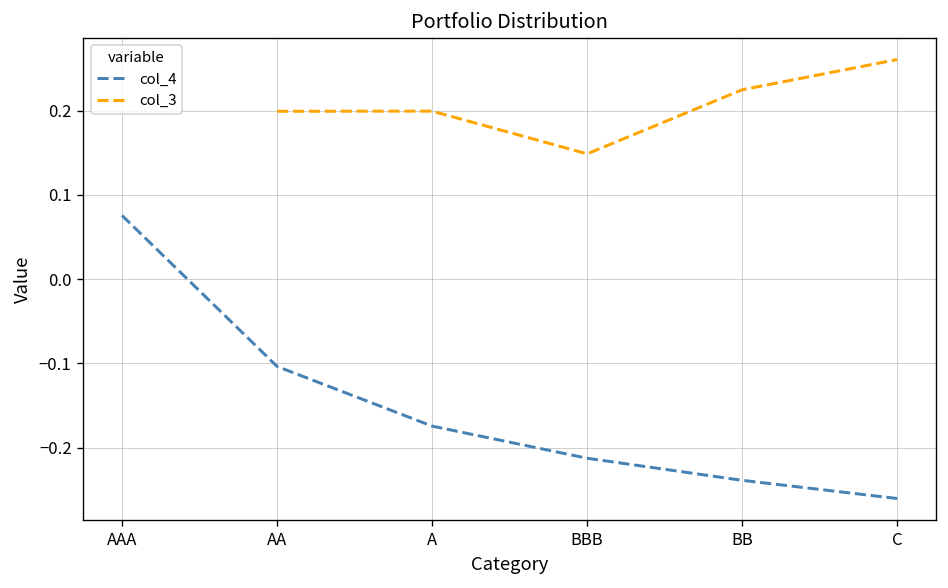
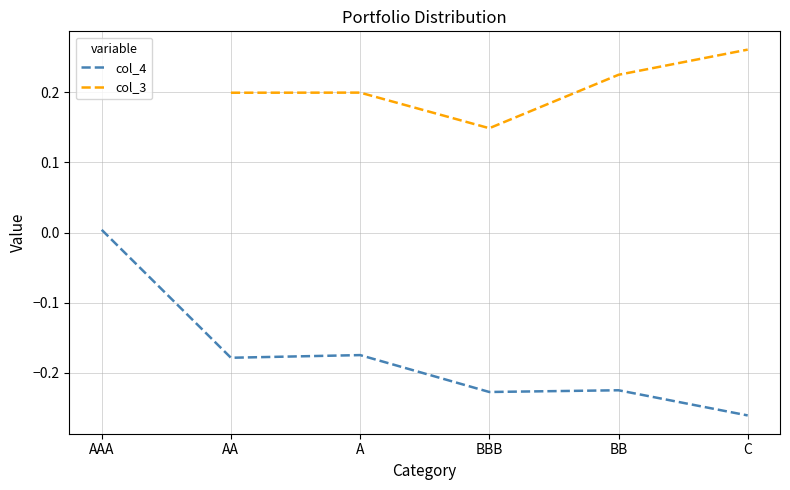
col_4, AAA: 0.08 -> 0.00
col_4, AA: -0.10 -> -0.18
col_4, BBB: -0.21 -> -0.23
col_4, BB: -0.24 -> -0.22
